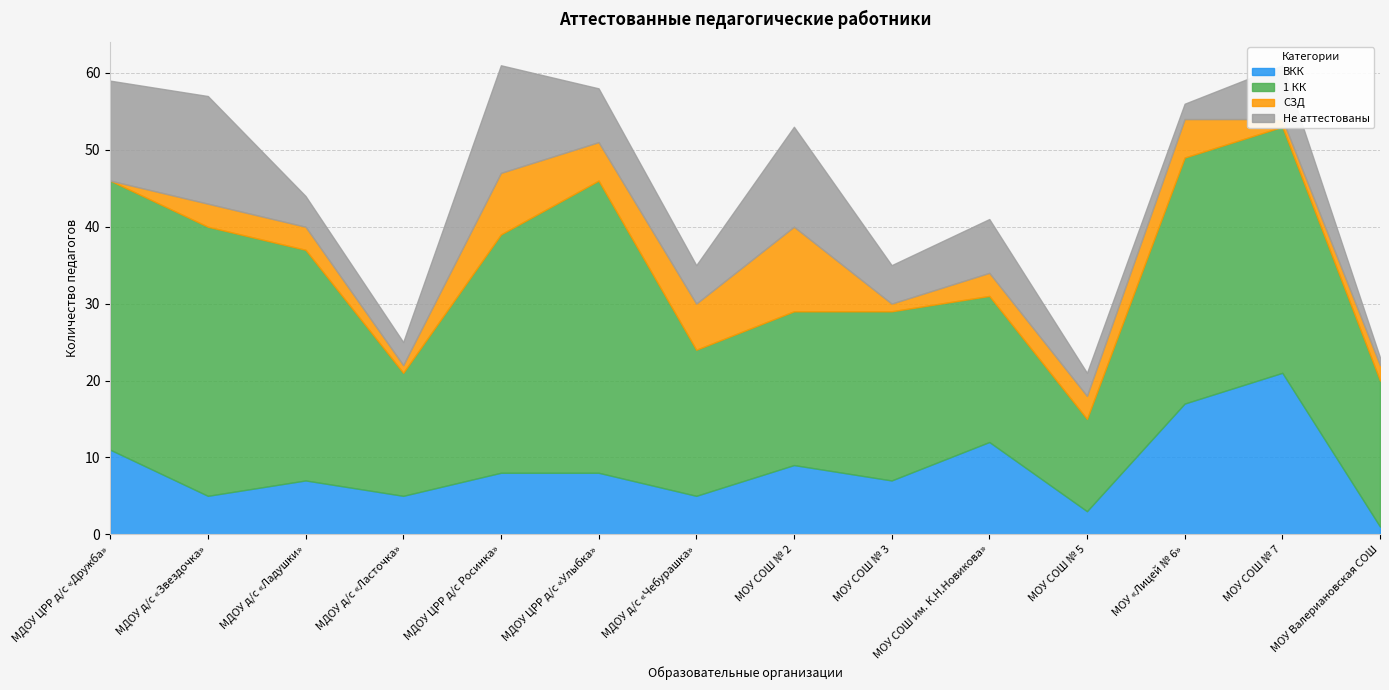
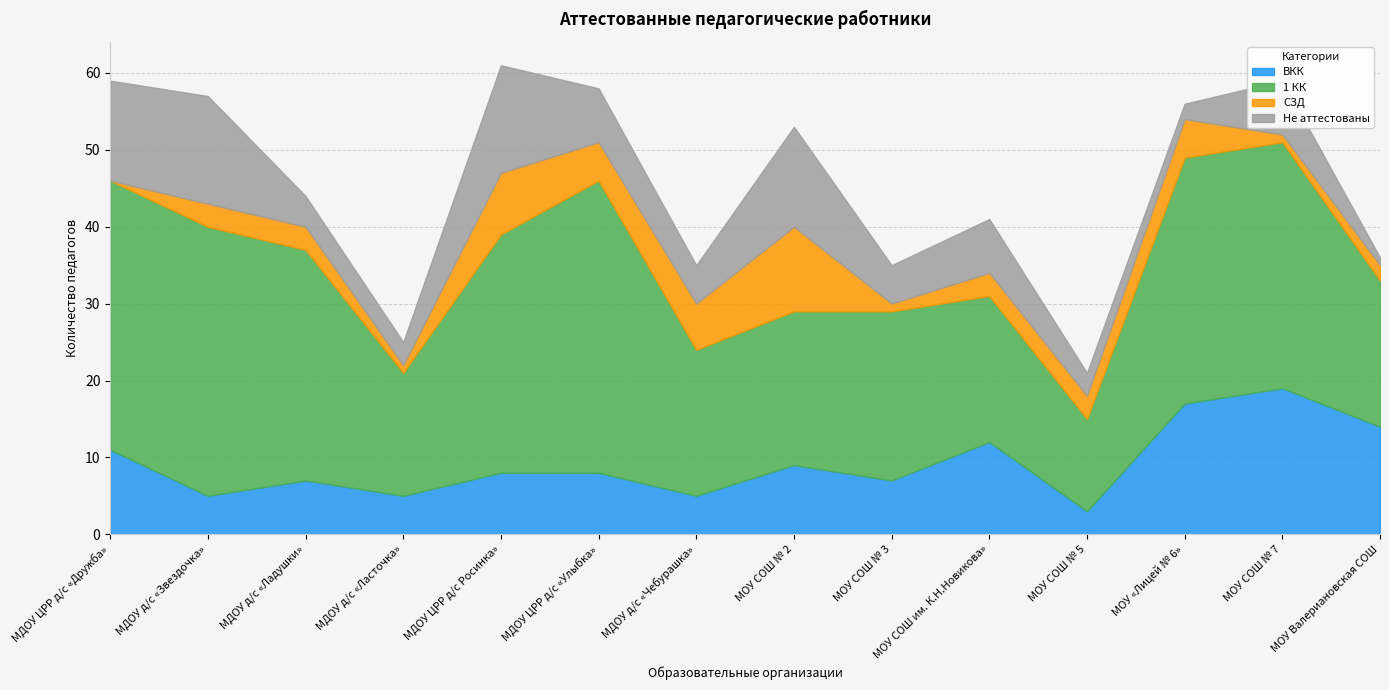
ВКК, МОУ СОШ № 7: 21 -> 19
ВКК, МОУ Валериановская СОШ: 1 -> 14
